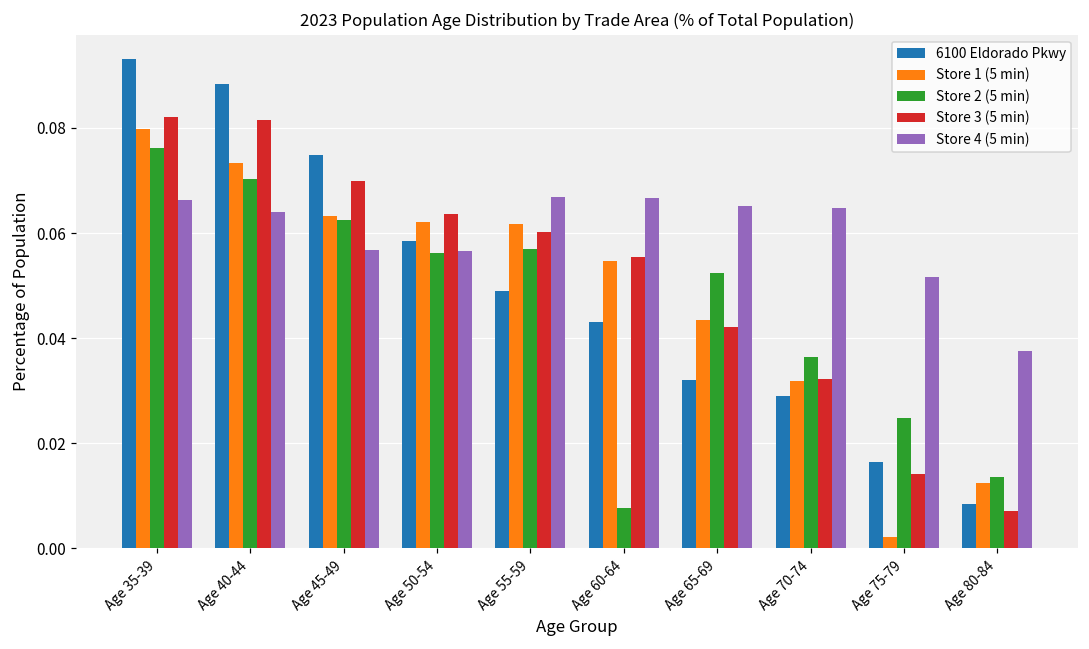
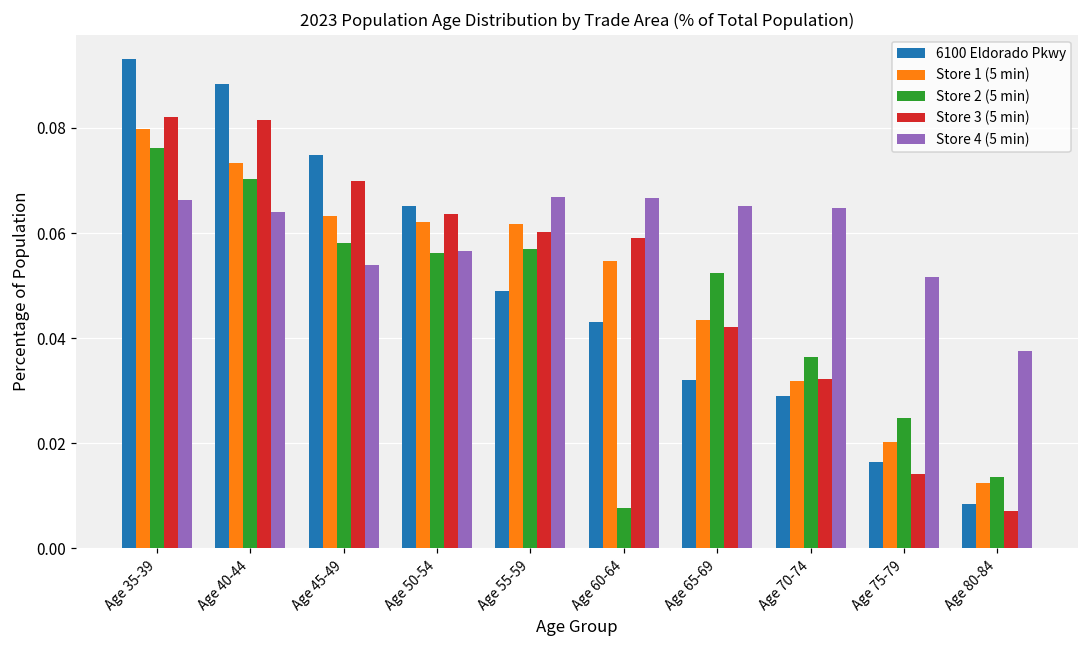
Store 2 (5 min), Age 45-49: 0.063 -> 0.058
Store 4 (5 min), Age 45-49: 0.057 -> 0.054
6100 Eldorado Pkwy, Age 50-54: 0.059 -> 0.065
Store 3 (5 min), Age 60-64: 0.055 -> 0.059
Store 1 (5 min), Age 75-79: 0.002 -> 0.020
